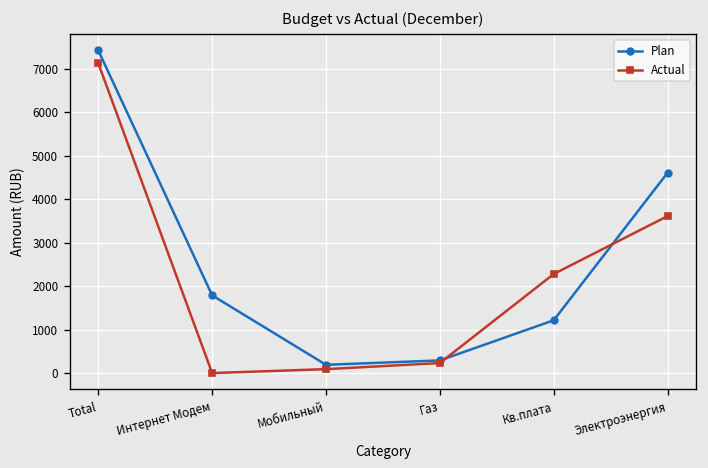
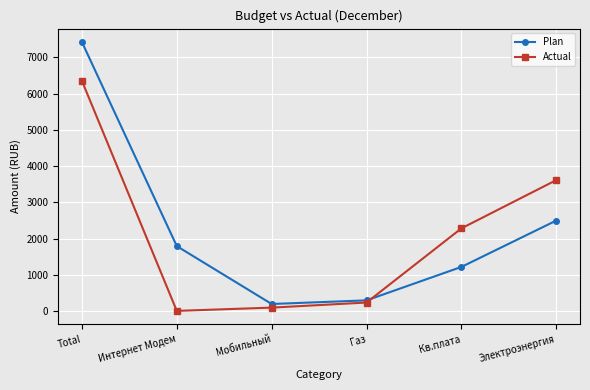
Actual, Total: 7100 -> 6400
Plan, Электроэнергия: 4600 -> 2500
